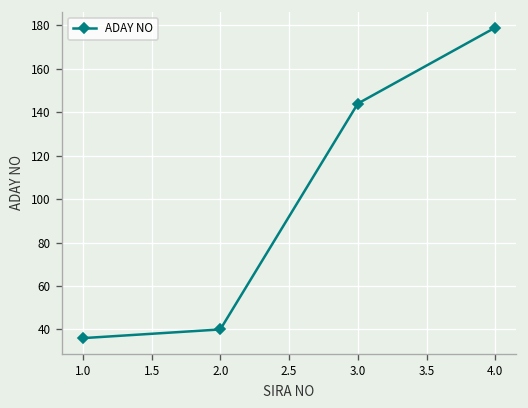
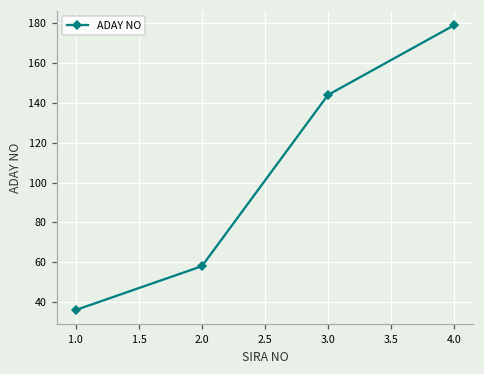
2.0: 40 -> 58
